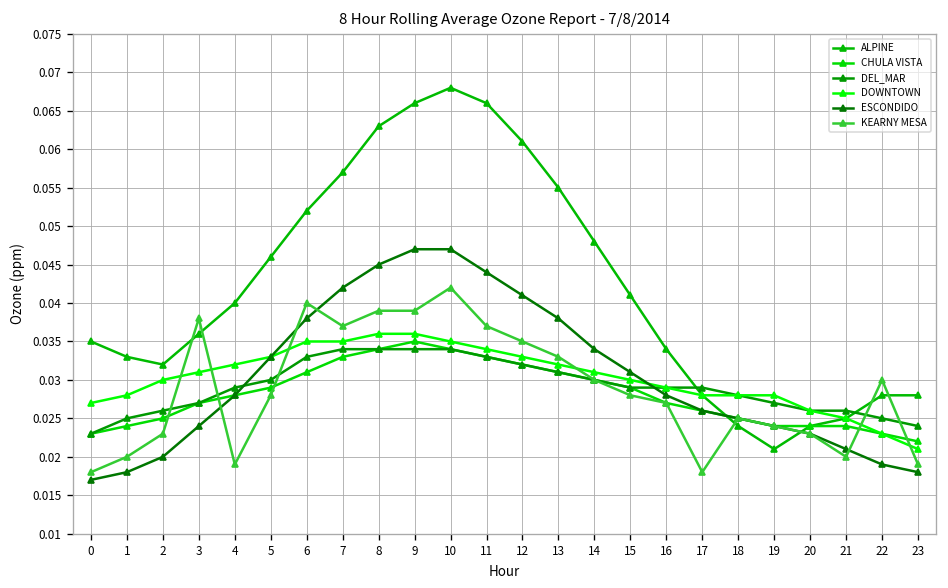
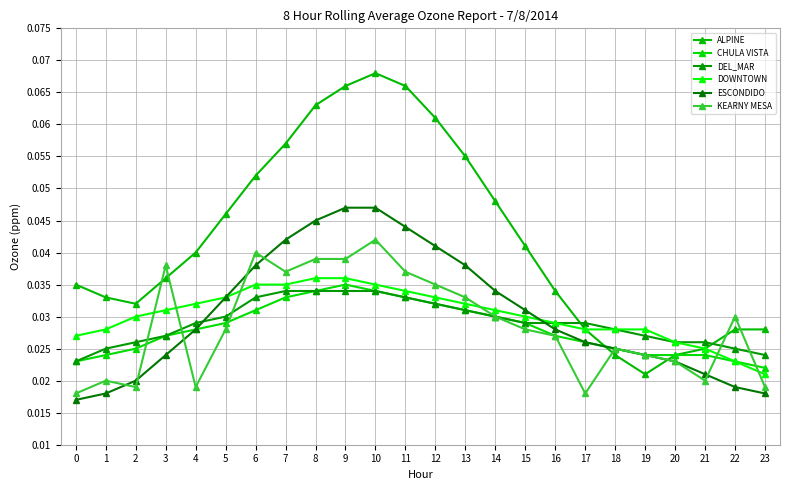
KEARNY MESA, 2: 0.023 -> 0.019
